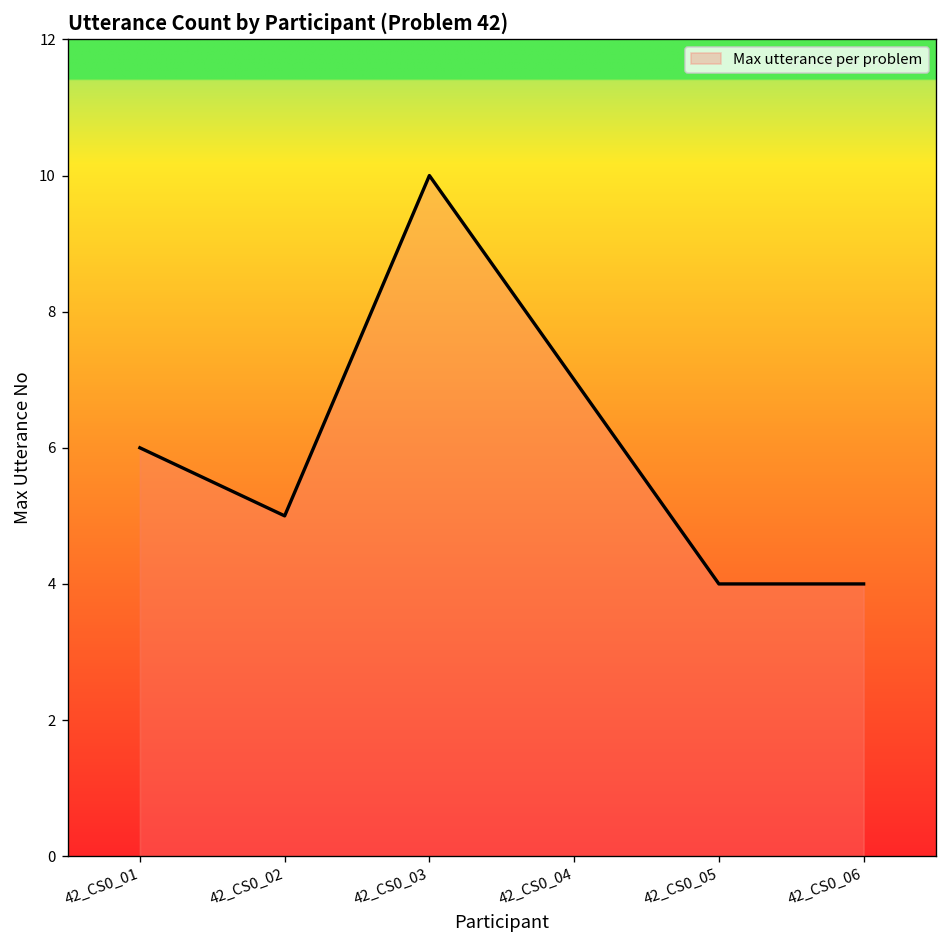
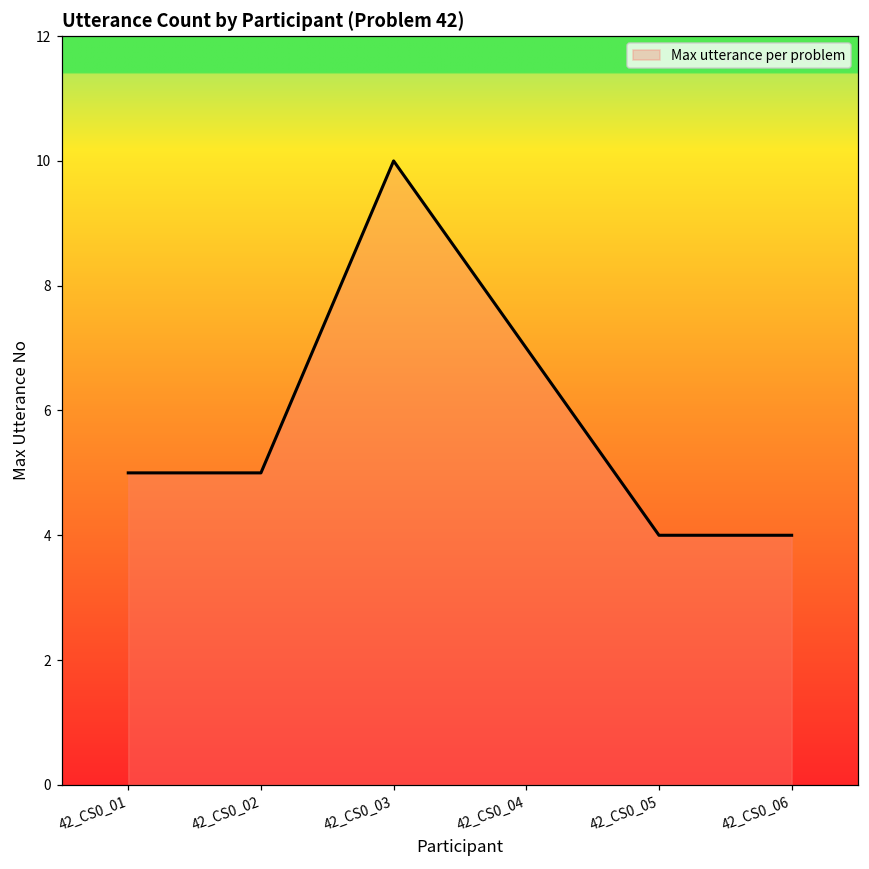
42_CS0_01: 6 -> 5
